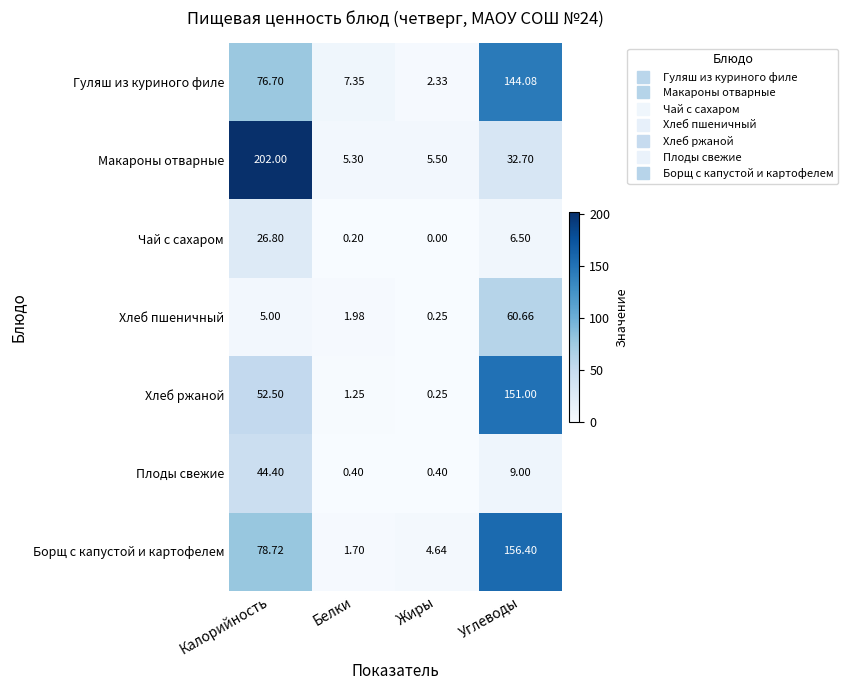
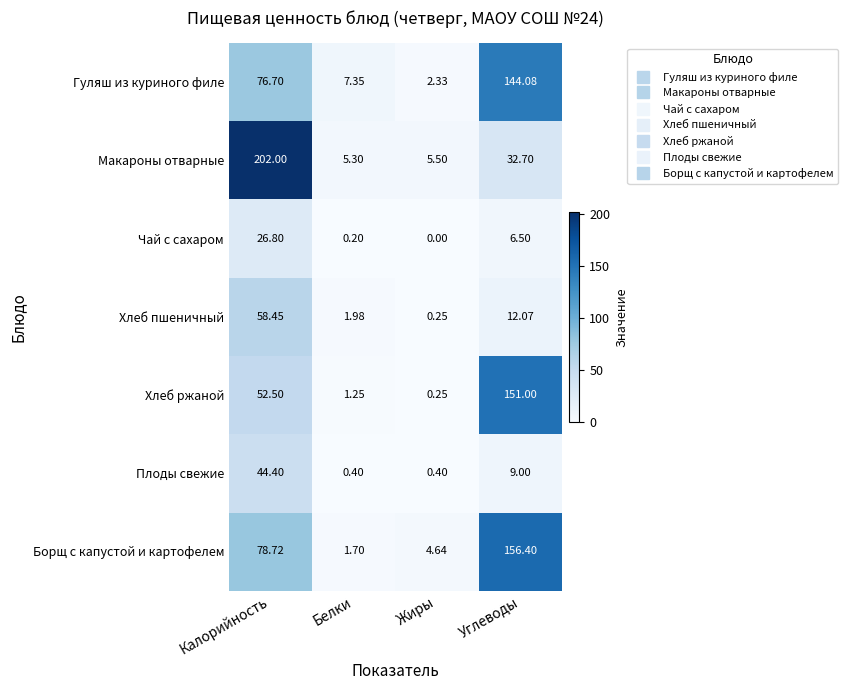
Хлеб пшеничный, Калорийность: 5.00 -> 58.45
Хлеб пшеничный, Углеводы: 60.66 -> 12.07
